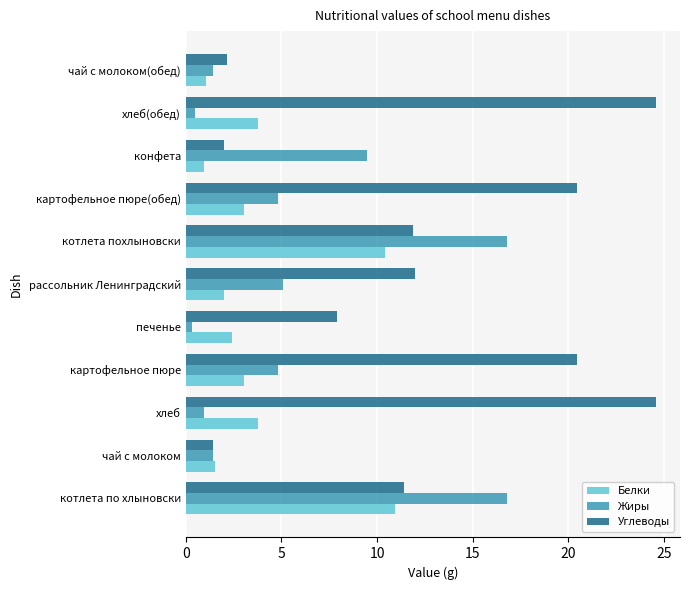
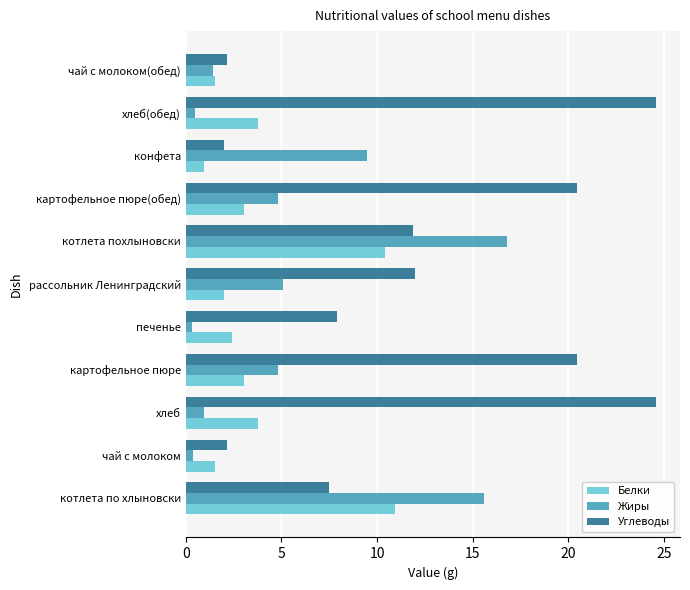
Белки, чай с молоком(обед): 1.1 -> 1.6
Углеводы, чай с молоком: 1.4 -> 2.2
Жиры, чай с молоком: 1.5 -> 0.4
Углеводы, котлета по хлыновски: 11.4 -> 7.5
Жиры, котлета по хлыновски: 16.8 -> 15.6
